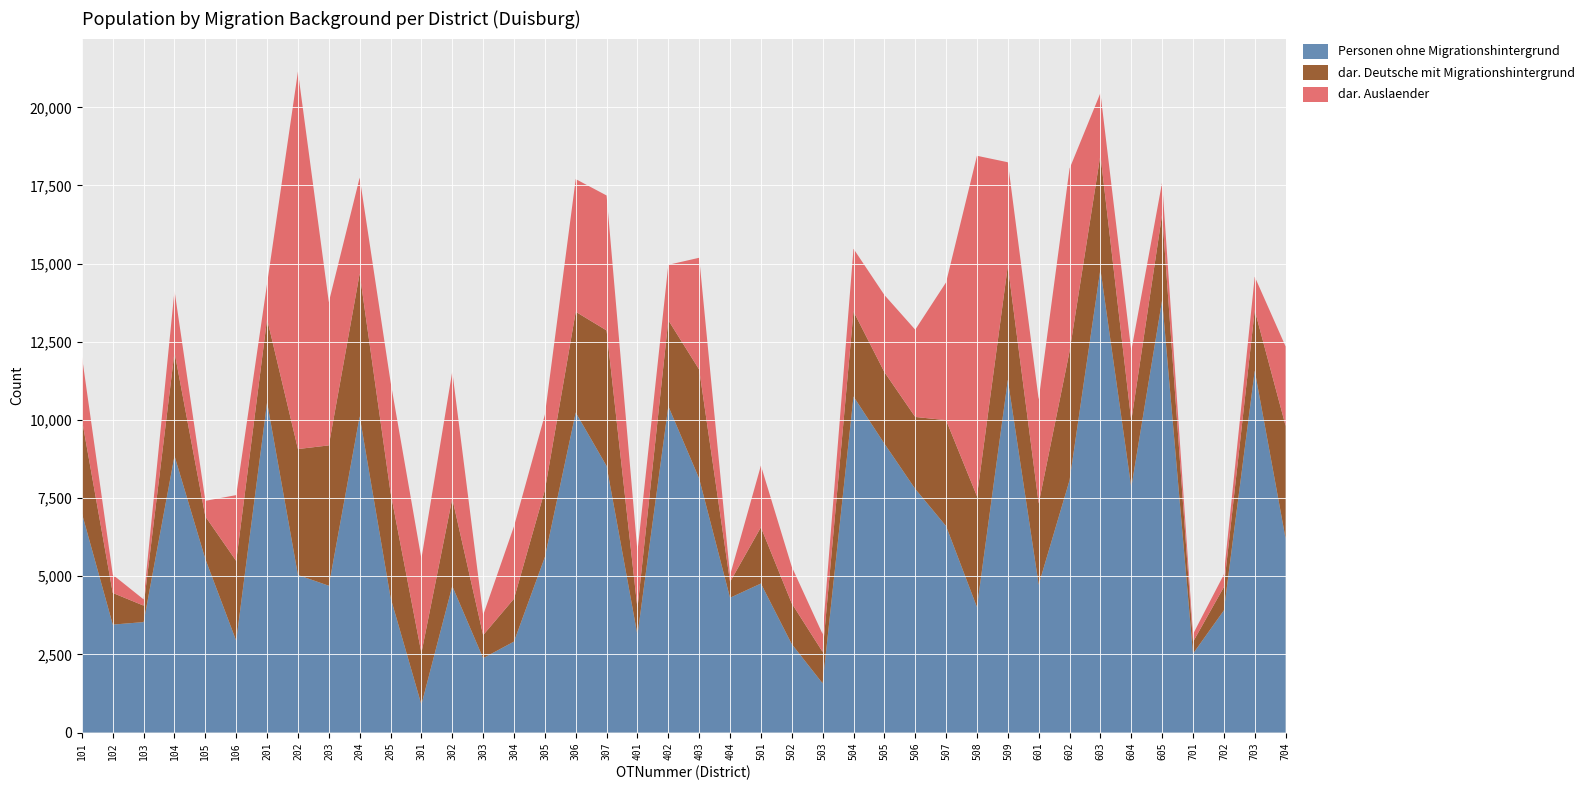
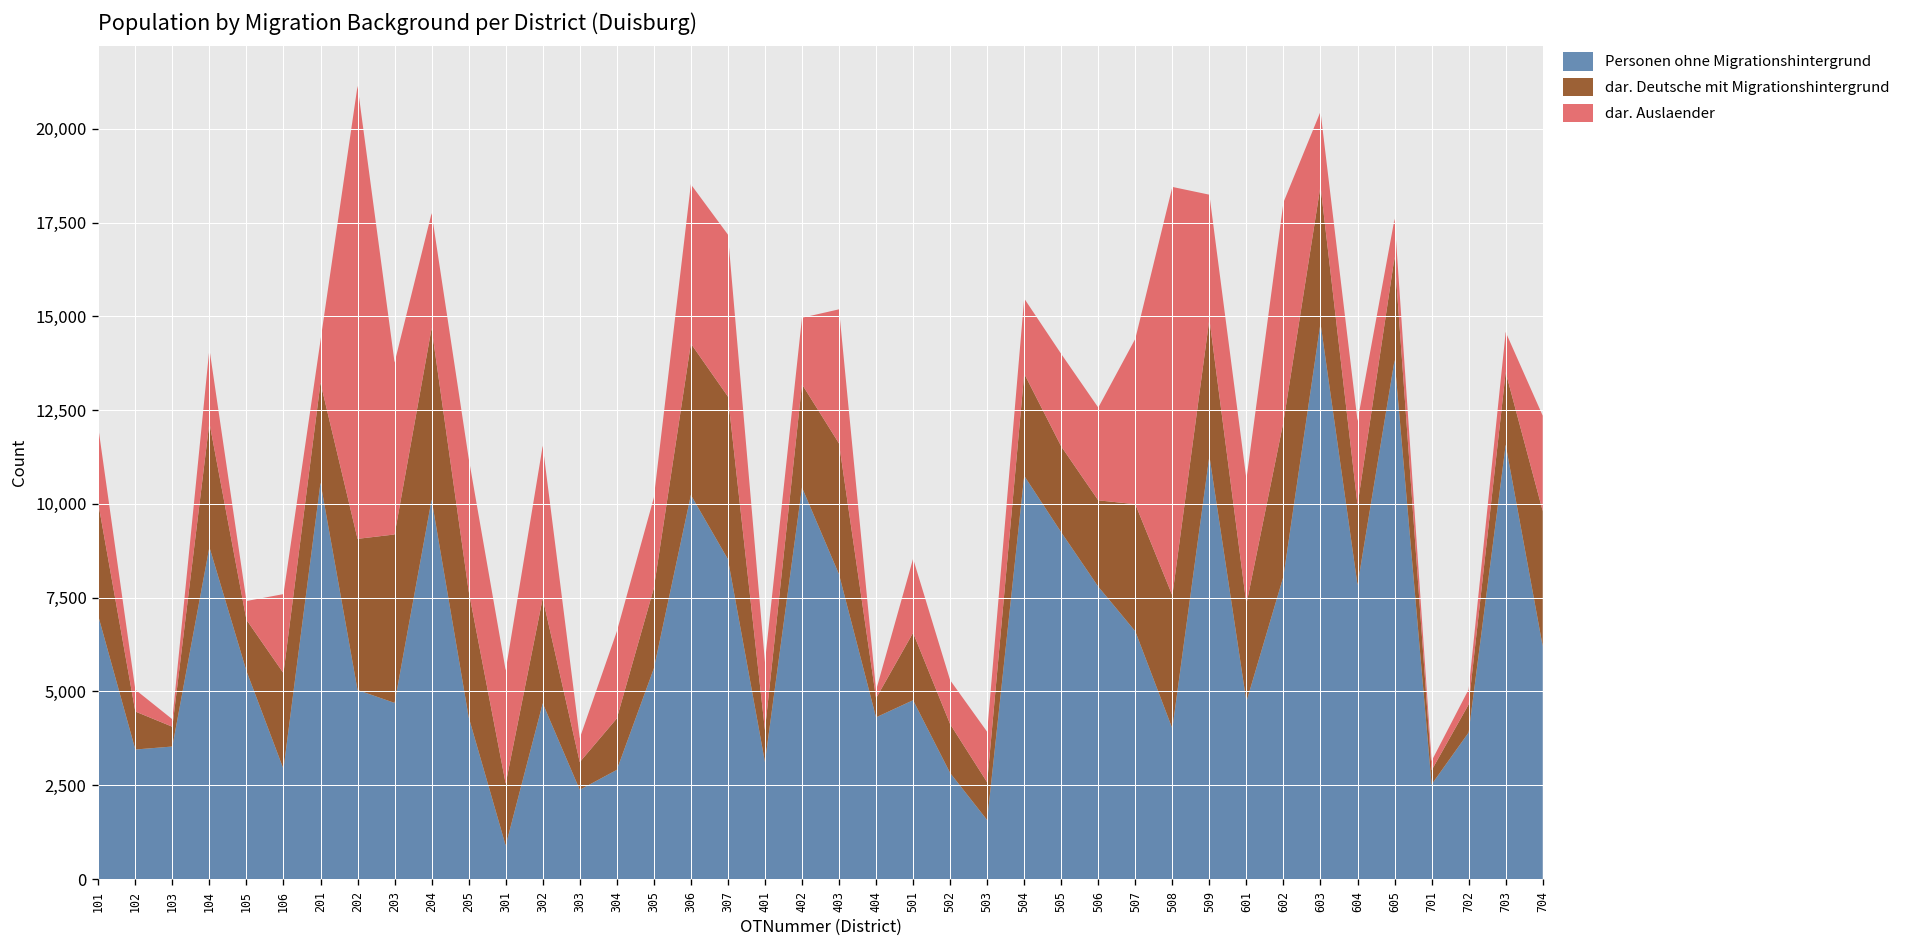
dar. Deutsche mit Migrationshintergrund, 306: 3,200 -> 4,000
dar. Auslaender, 503: 600 -> 1,300
dar. Auslaender, 506: 2,800 -> 2,500
